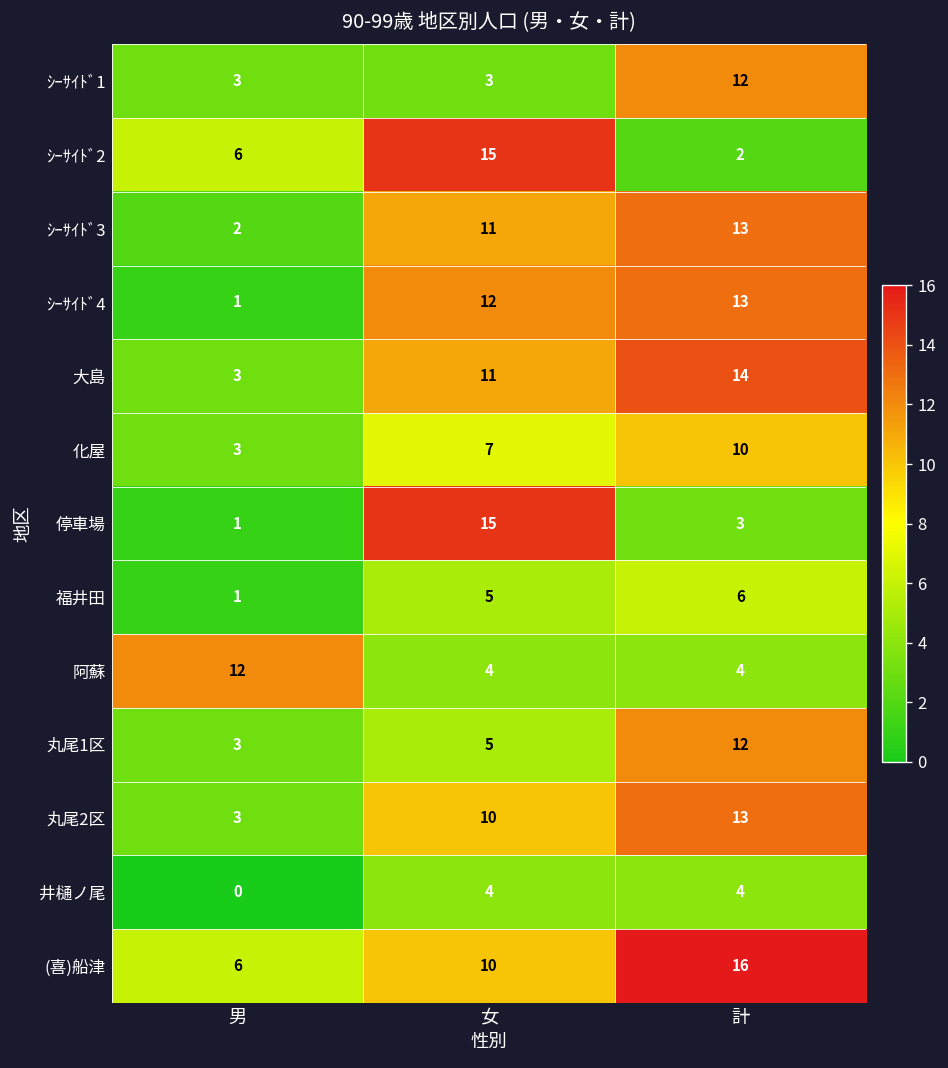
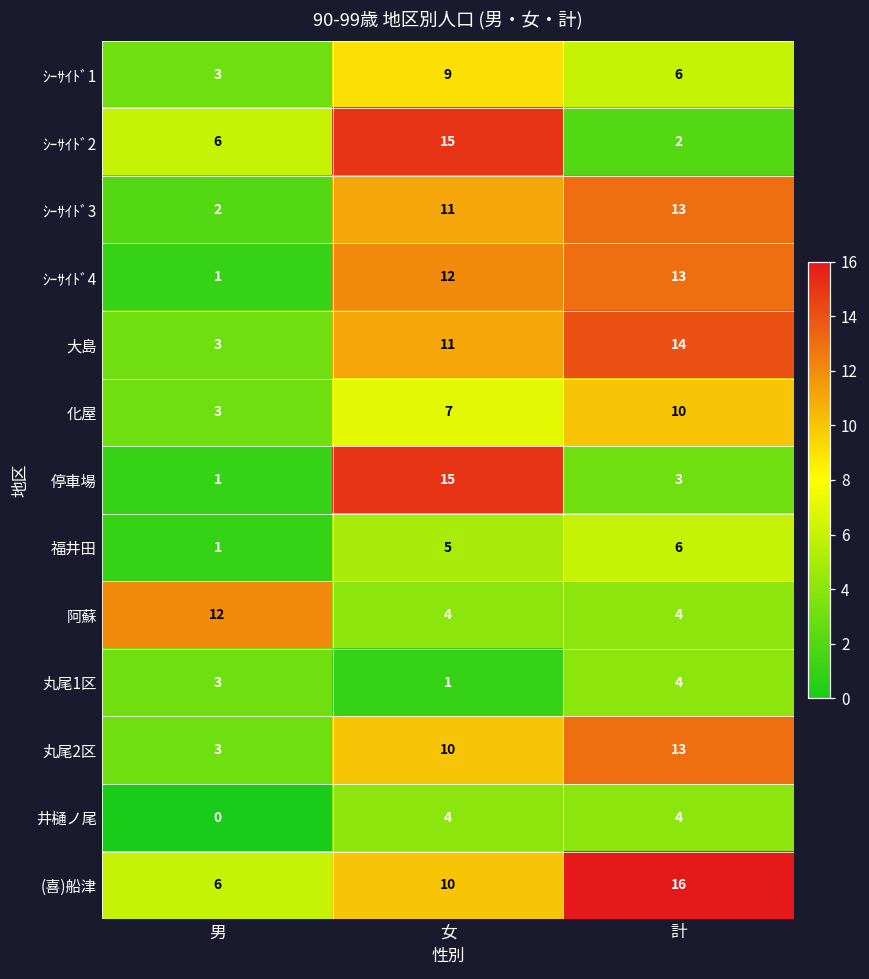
ｼｰｻｲﾄﾞ1, 女: 3 -> 9
ｼｰｻｲﾄﾞ1, 計: 12 -> 6
丸尾1区, 女: 5 -> 1
丸尾1区, 計: 12 -> 4
